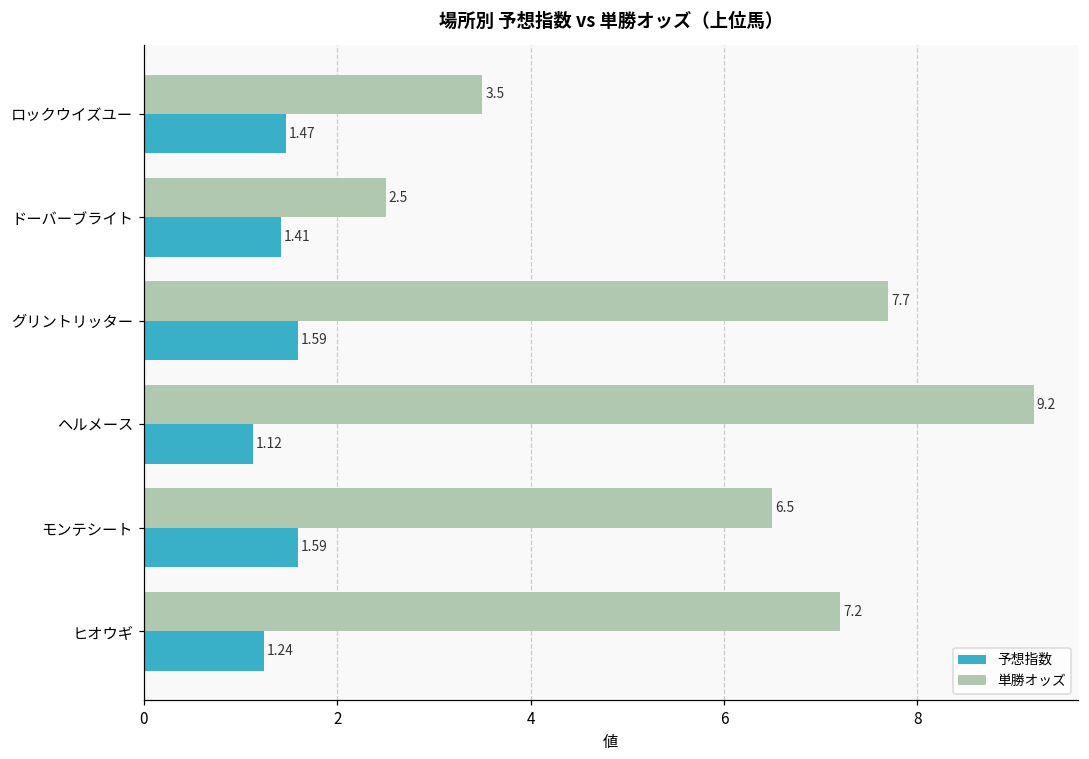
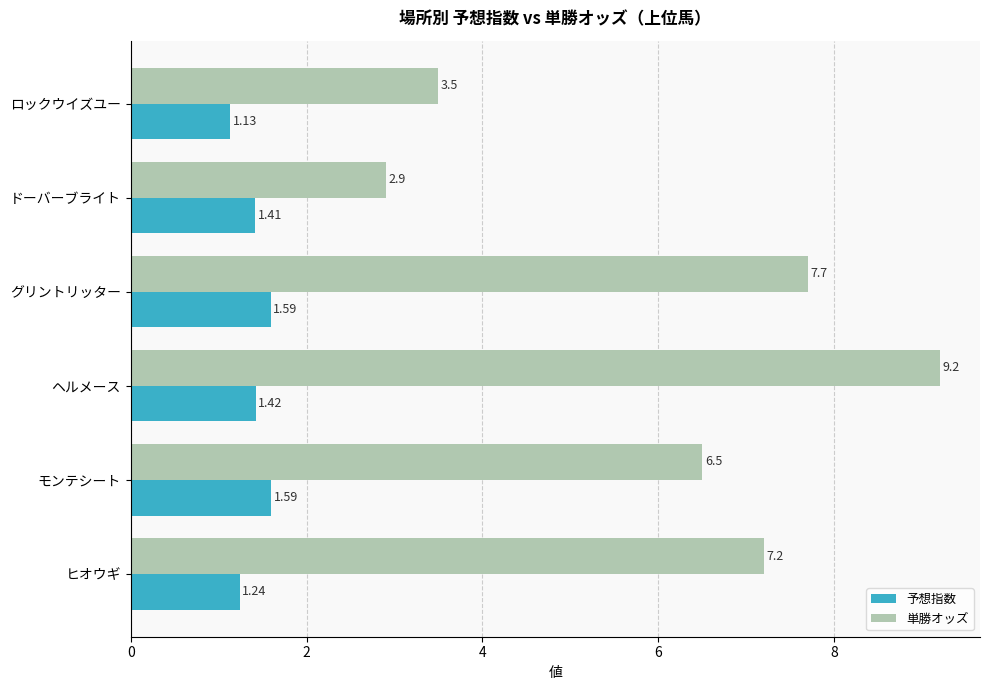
予想指数, ロックウイズユー: 1.47 -> 1.13
単勝オッズ, ドーバーブライト: 2.5 -> 2.9
予想指数, ヘルメース: 1.12 -> 1.42
